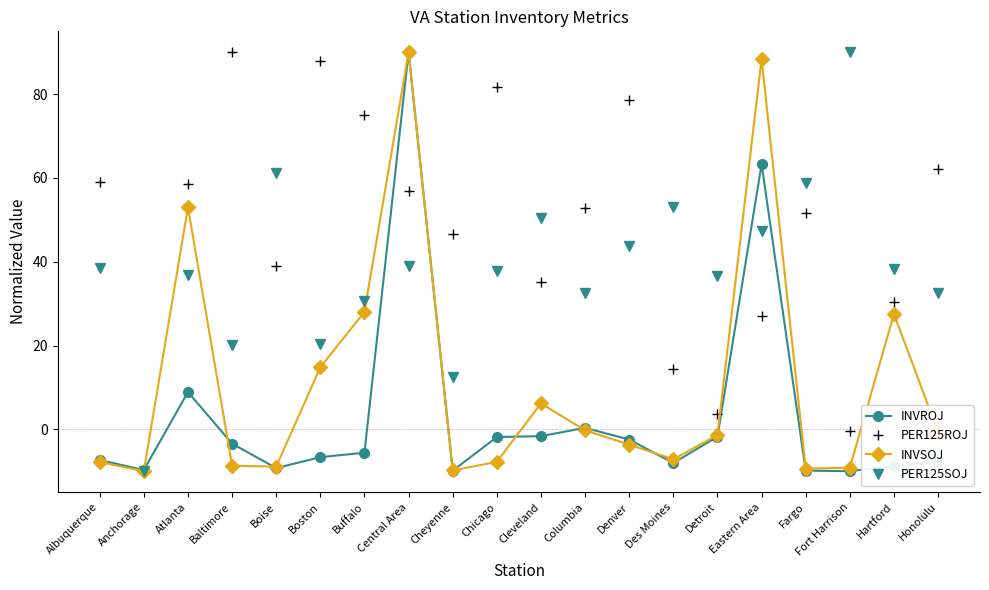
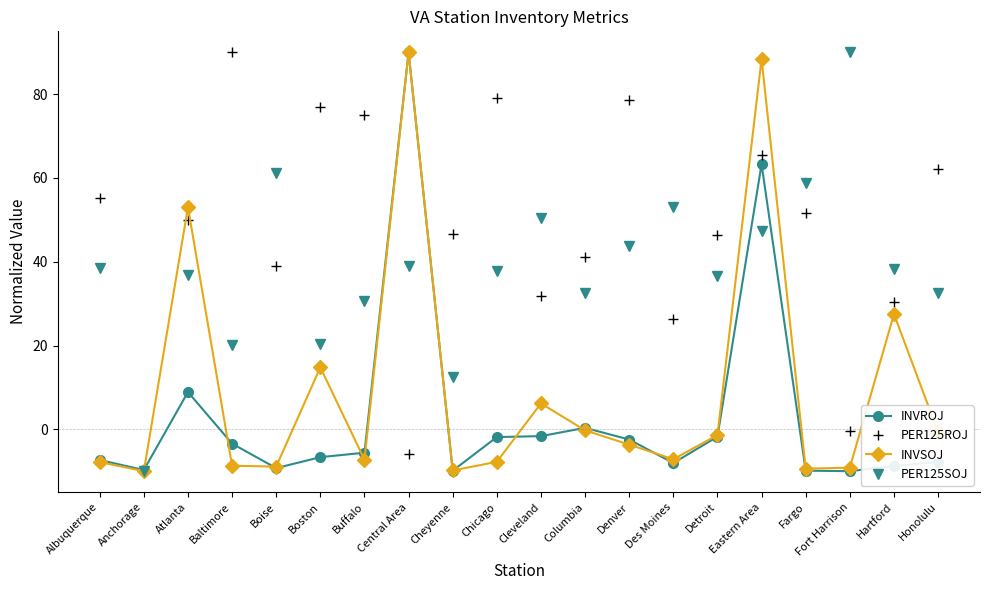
PER125ROJ, Albuquerque: 59 -> 55
PER125ROJ, Atlanta: 59 -> 50
PER125ROJ, Boston: 88 -> 77
INVSOJ, Buffalo: 28 -> -7
PER125ROJ, Central Area: 57 -> -6
PER125ROJ, Chicago: 82 -> 79
PER125ROJ, Cleveland: 35 -> 32
PER125ROJ, Columbia: 53 -> 41
PER125ROJ, Des Moines: 14 -> 26
PER125ROJ, Detroit: 4 -> 46
PER125ROJ, Eastern Area: 27 -> 65
